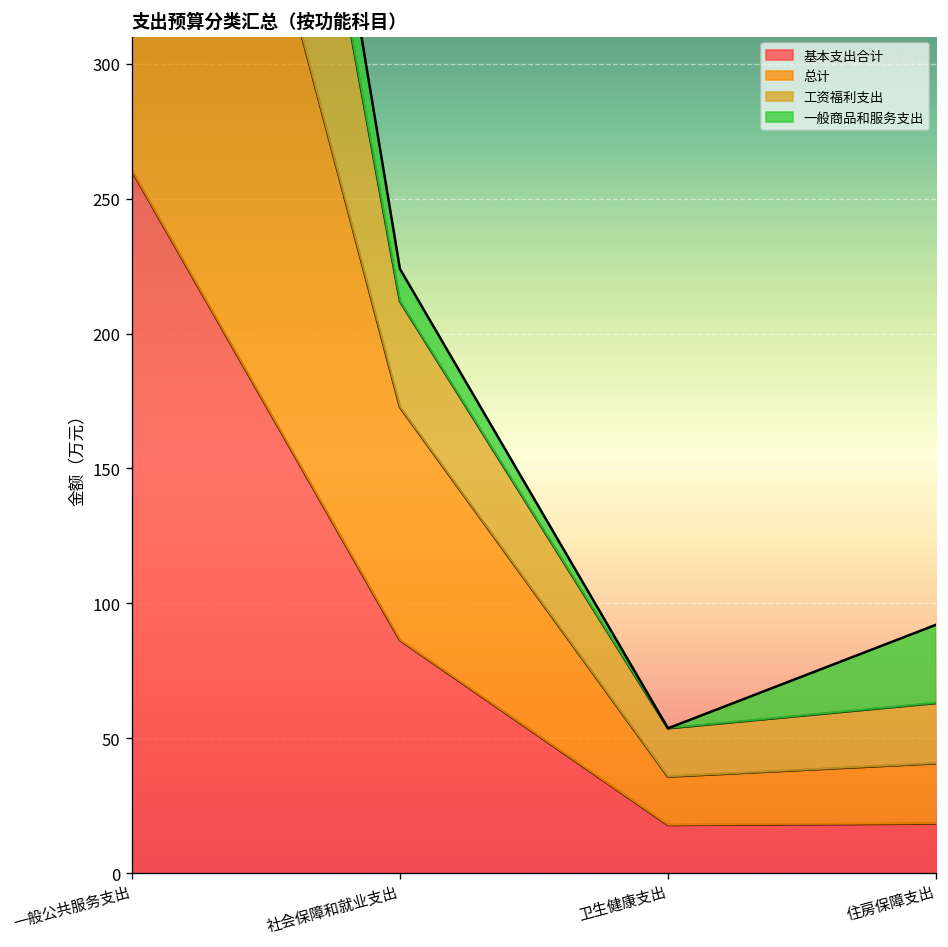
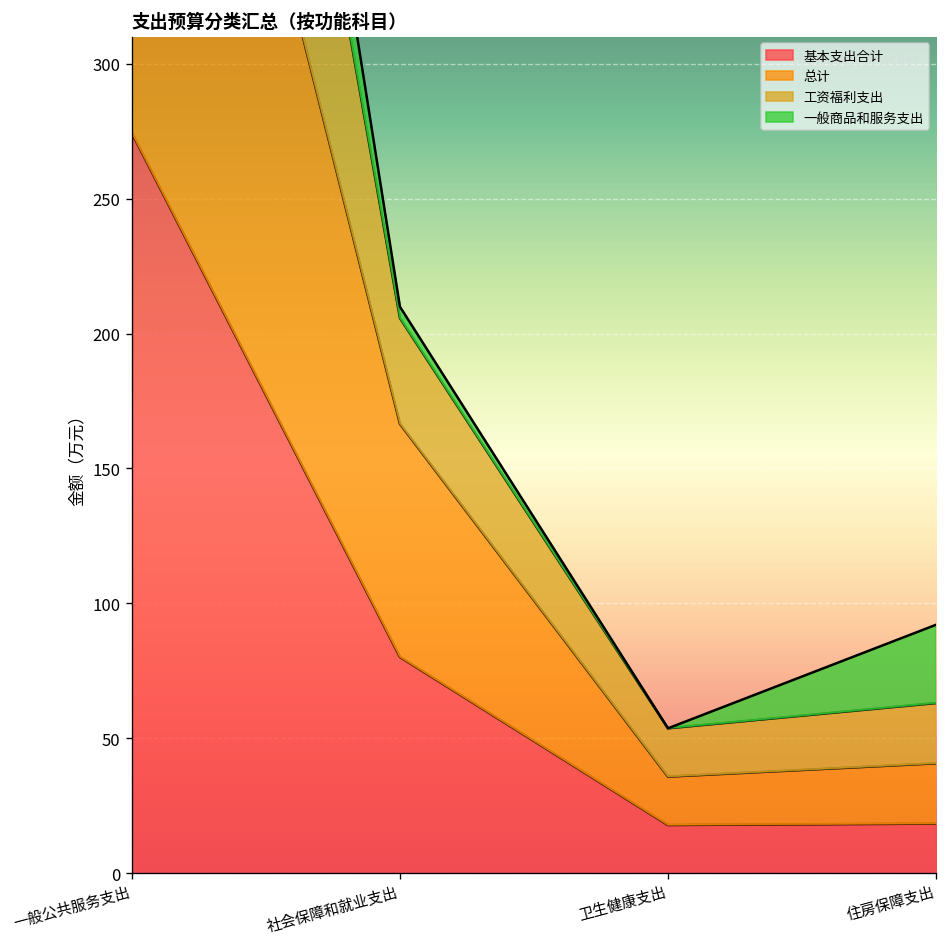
基本支出合计, 一般公共服务支出: 260 -> 274
基本支出合计, 社会保障和就业支出: 86 -> 80
一般商品和服务支出, 社会保障和就业支出: 12 -> 4
